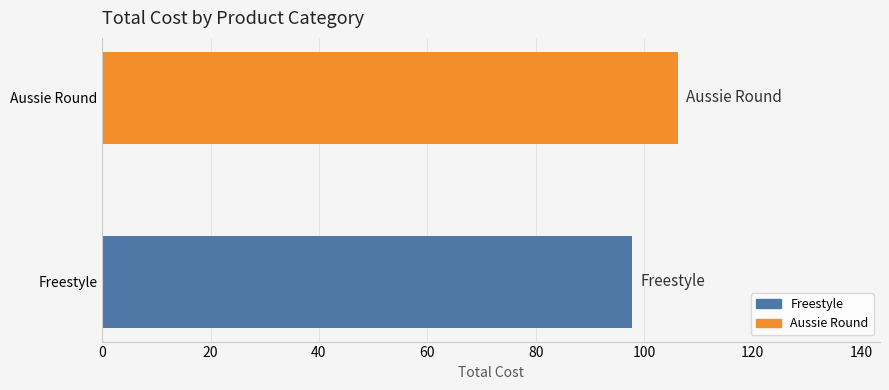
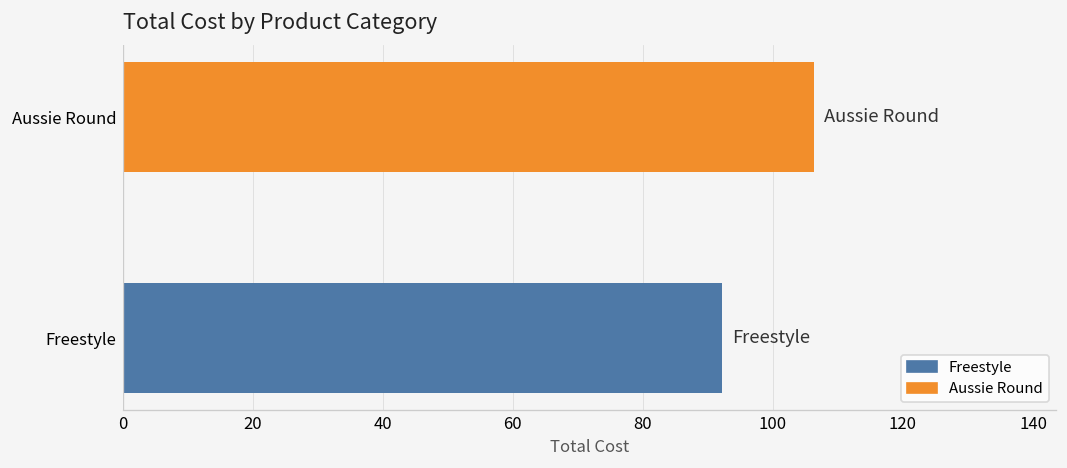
Freestyle: 98 -> 92
